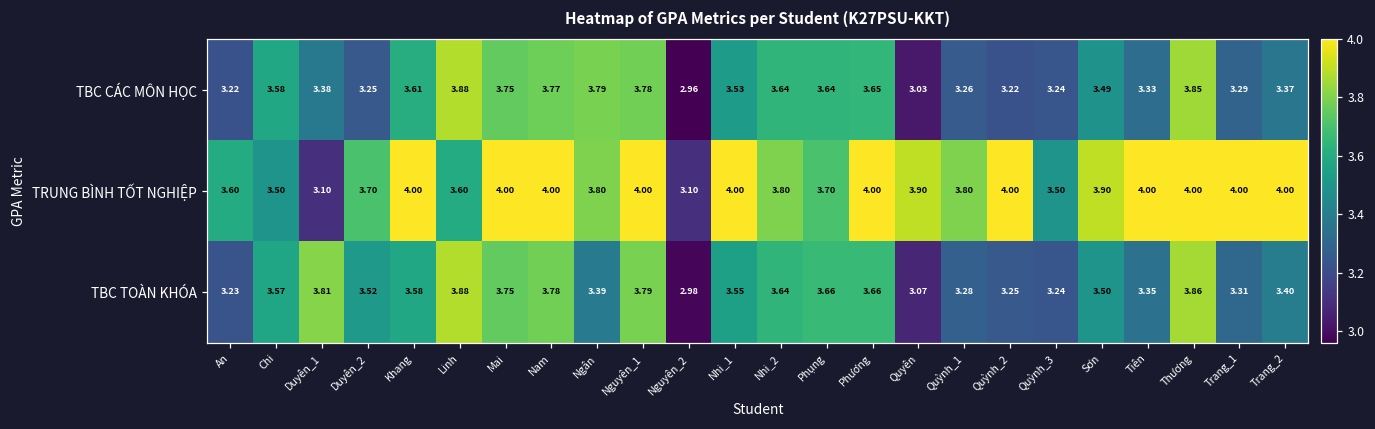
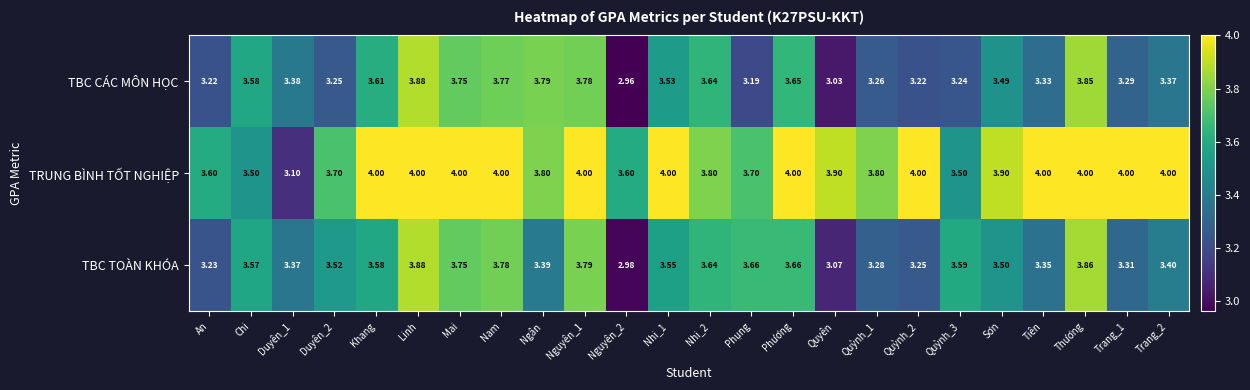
TBC CÁC MÔN HỌC, Phụng: 3.64 -> 3.19
TRUNG BÌNH TỐT NGHIỆP, Linh: 3.60 -> 4.00
TRUNG BÌNH TỐT NGHIỆP, Nguyên_2: 3.10 -> 3.60
TBC TOÀN KHÓA, Duyên_1: 3.81 -> 3.37
TBC TOÀN KHÓA, Quỳnh_3: 3.24 -> 3.59
